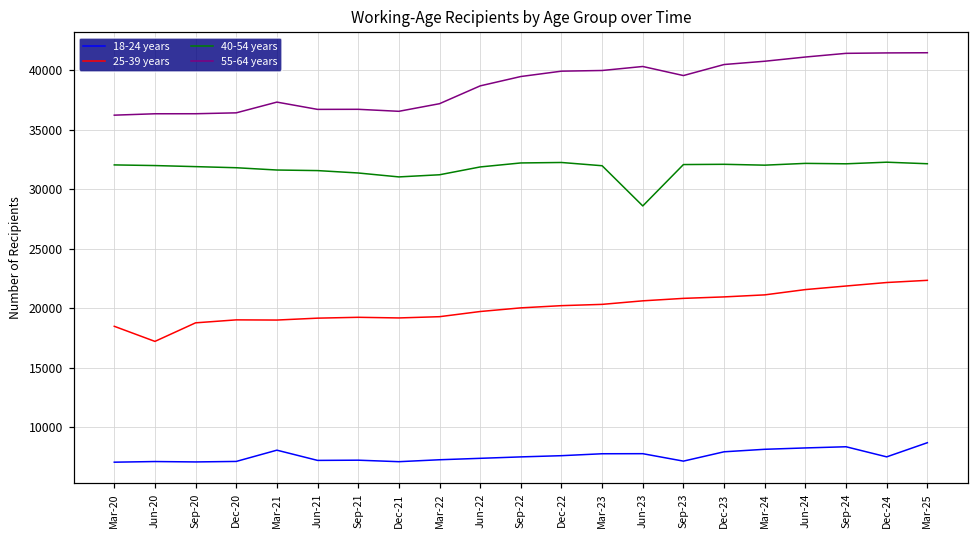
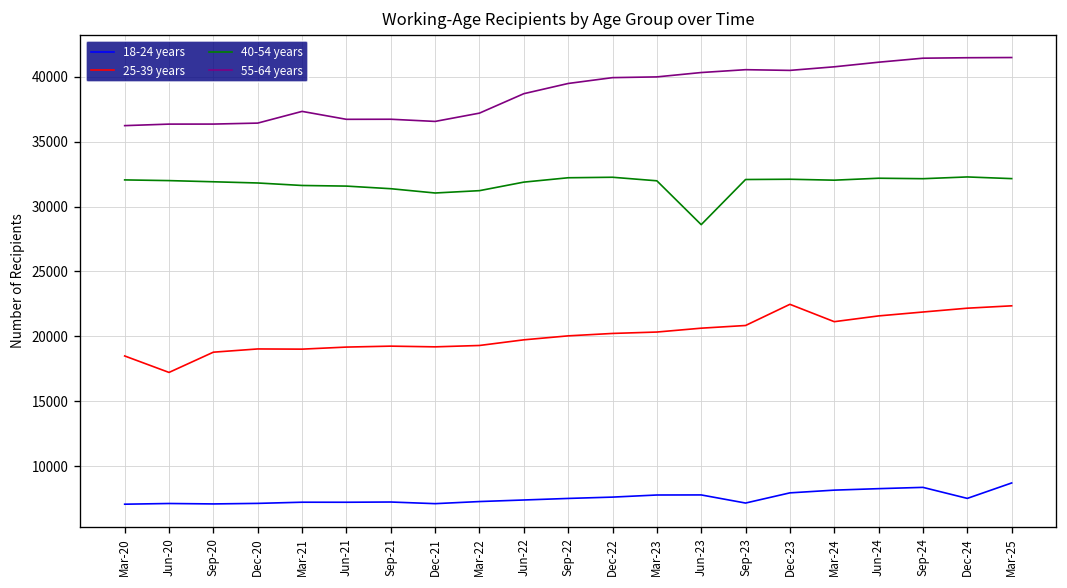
18-24 years, Mar-21: 8100 -> 7200
55-64 years, Sep-23: 39600 -> 40500
25-39 years, Dec-23: 21000 -> 22500
